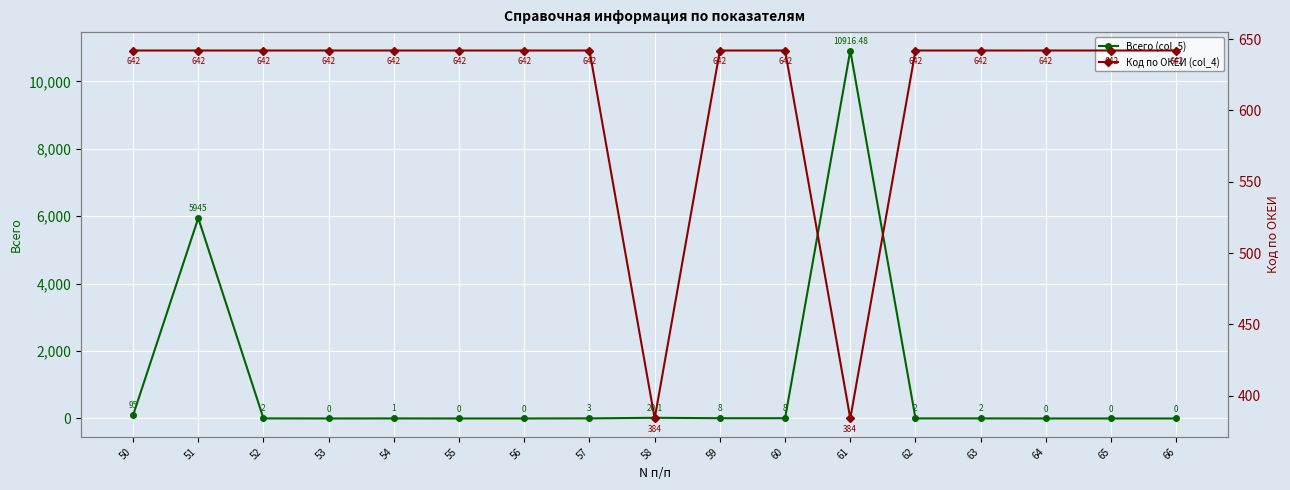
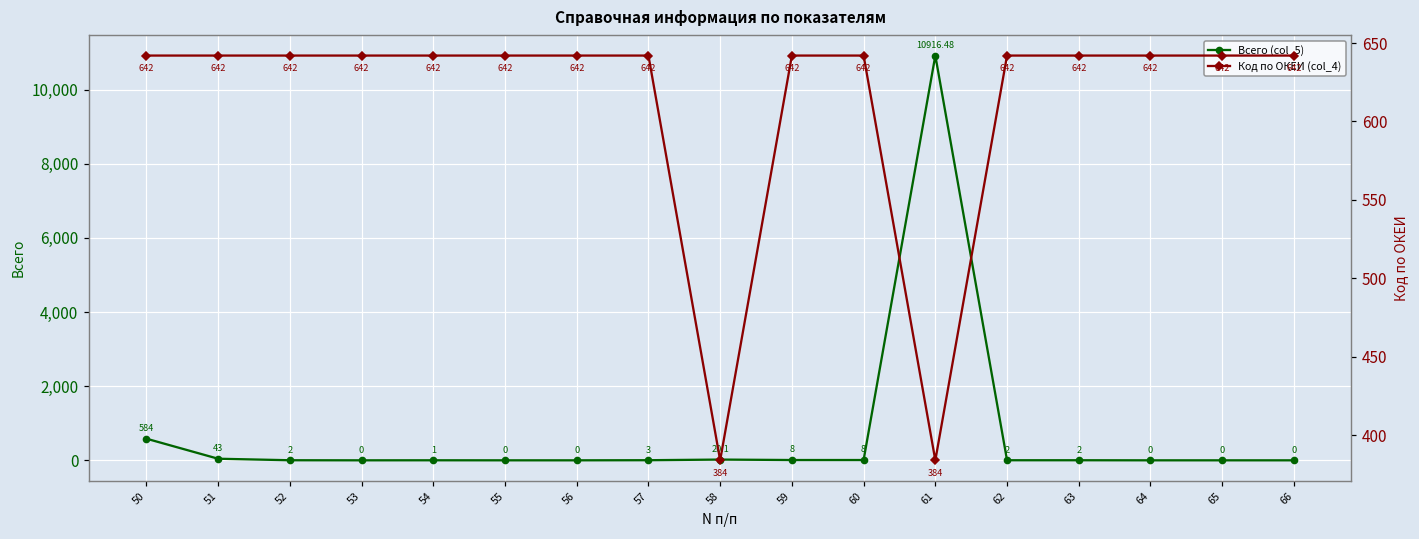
Всего (col_5), 50: 95 -> 584
Всего (col_5), 51: 5945 -> 43
